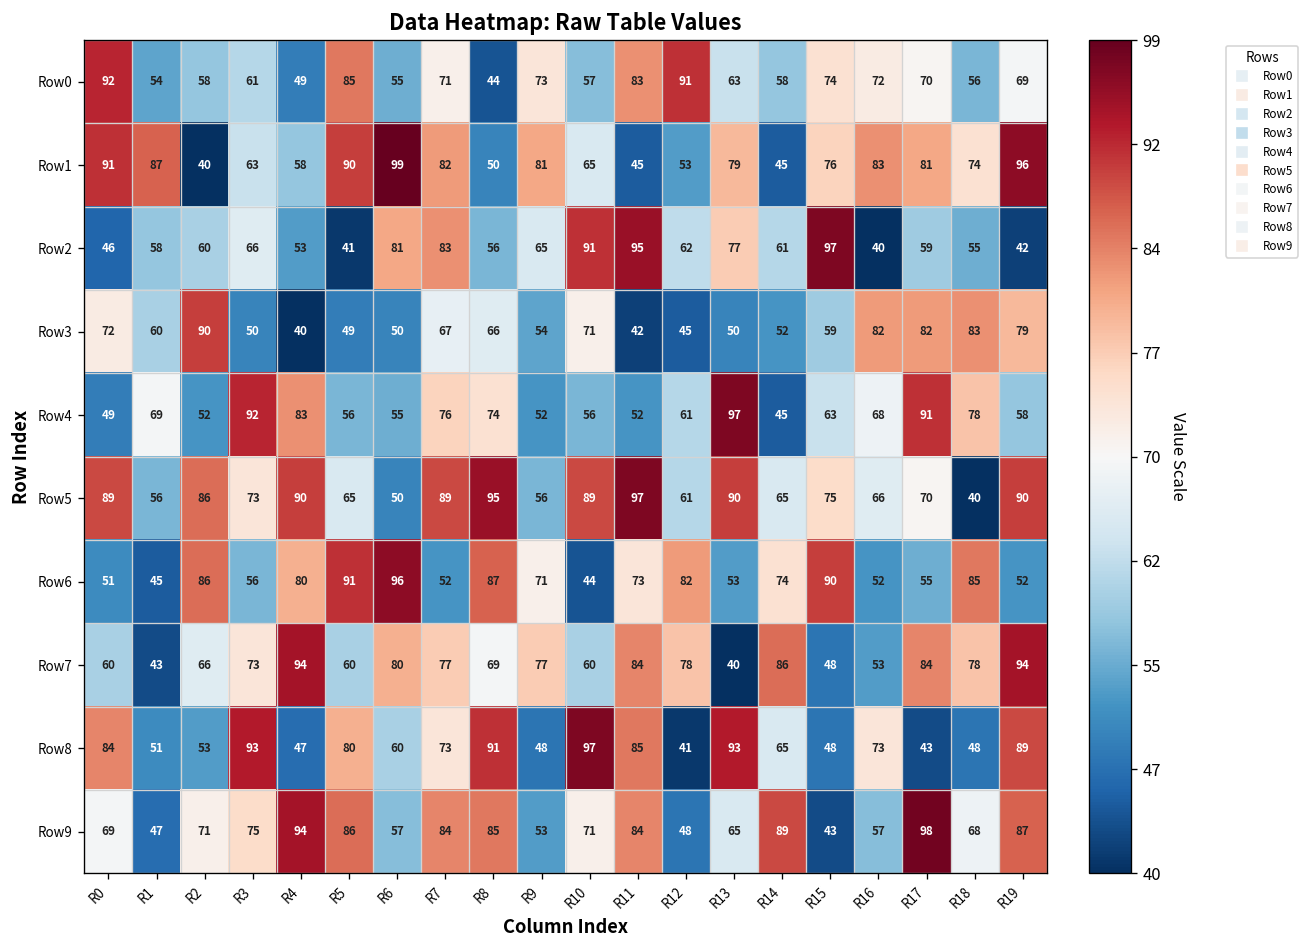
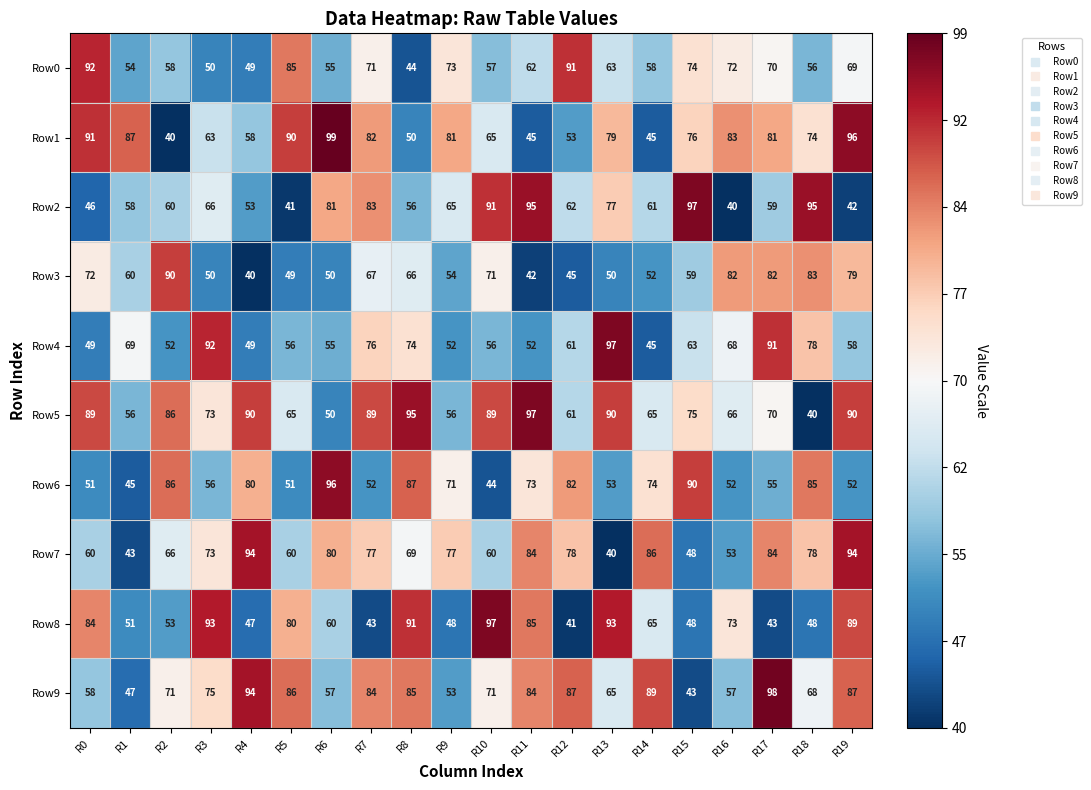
Row0, R3: 61 -> 50
Row0, R11: 83 -> 62
Row2, R18: 55 -> 95
Row4, R4: 83 -> 49
Row6, R5: 91 -> 51
Row8, R7: 73 -> 43
Row9, R0: 69 -> 58
Row9, R12: 48 -> 87
